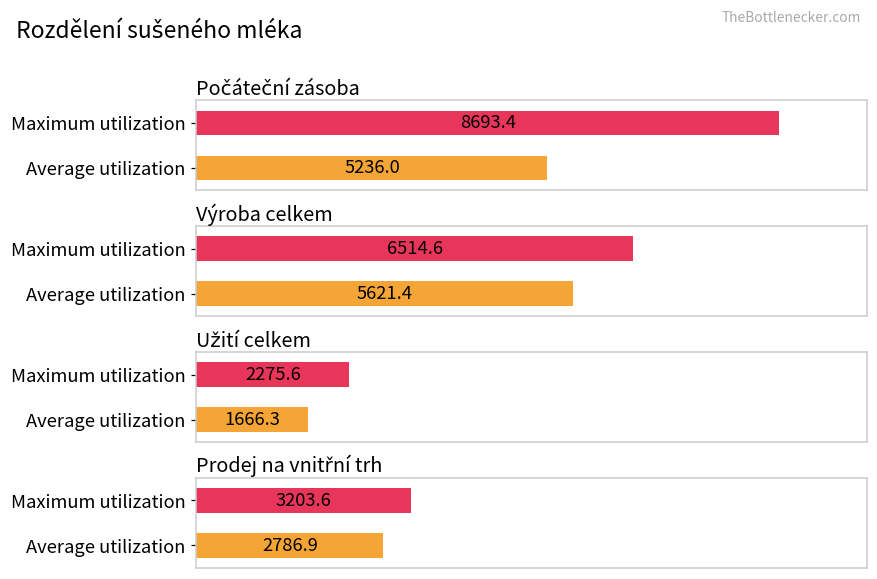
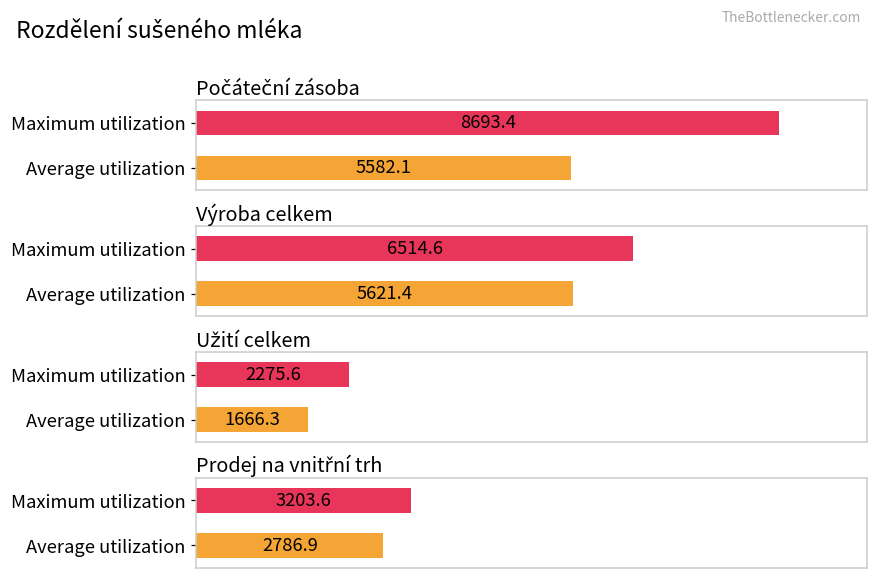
Počáteční zásoba, Average utilization: 5236.0 -> 5582.1
